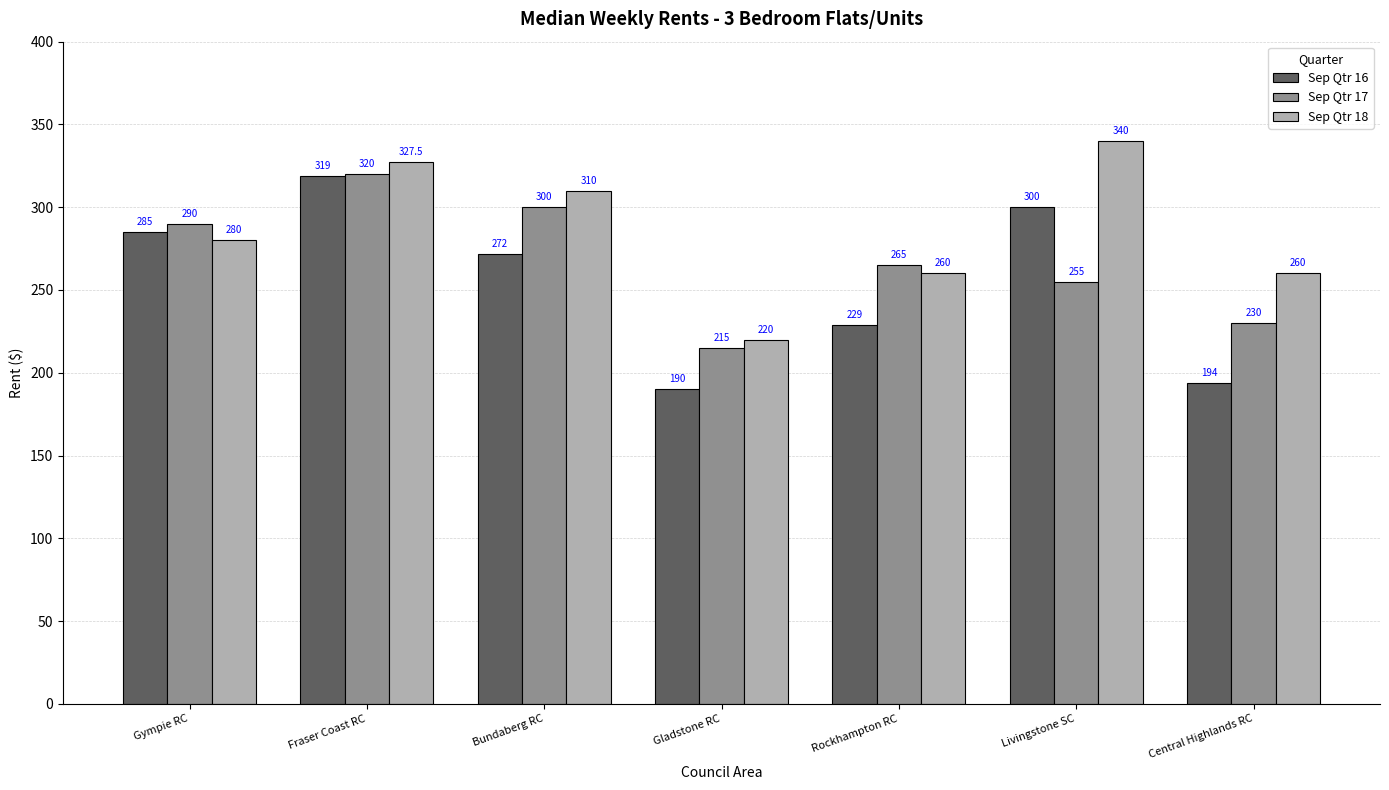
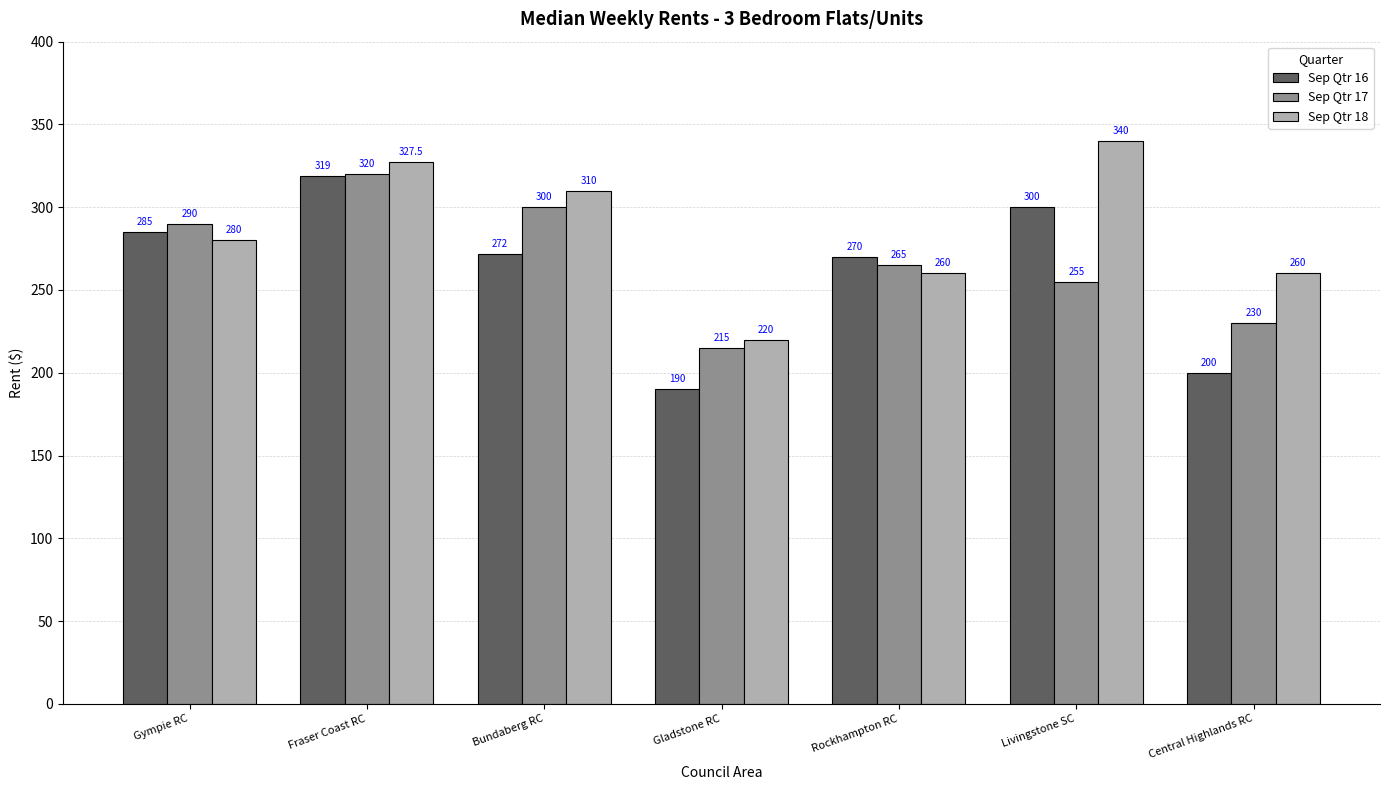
Sep Qtr 16, Rockhampton RC: 229 -> 270
Sep Qtr 16, Central Highlands RC: 194 -> 200
